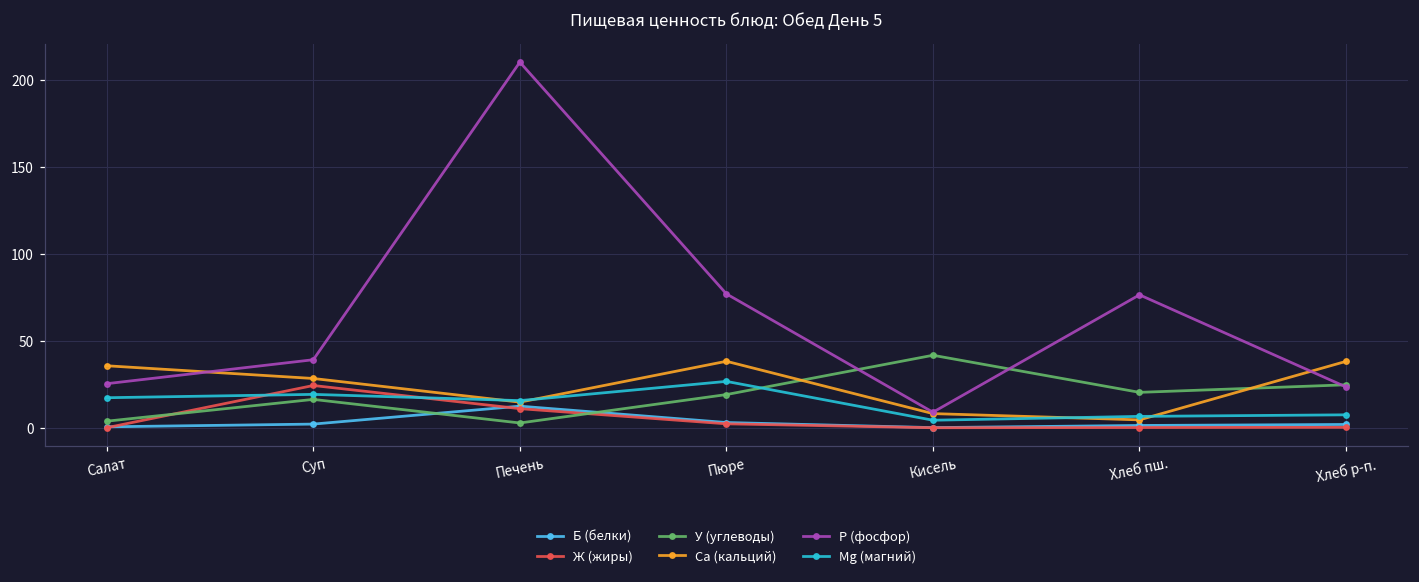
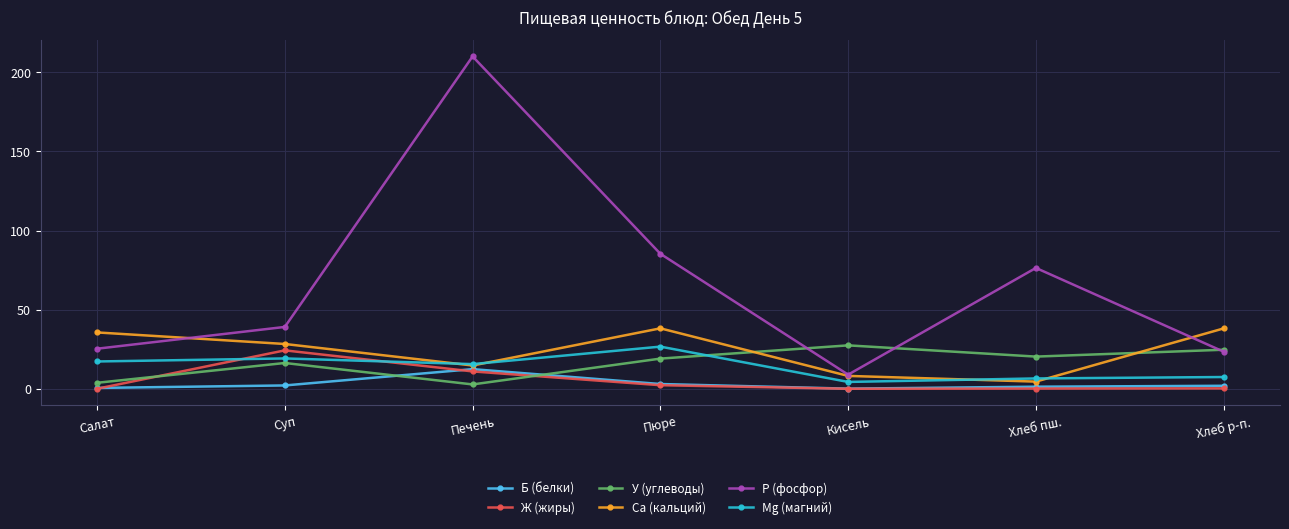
Р (фосфор), Пюре: 77 -> 85
У (углеводы), Кисель: 42 -> 28
